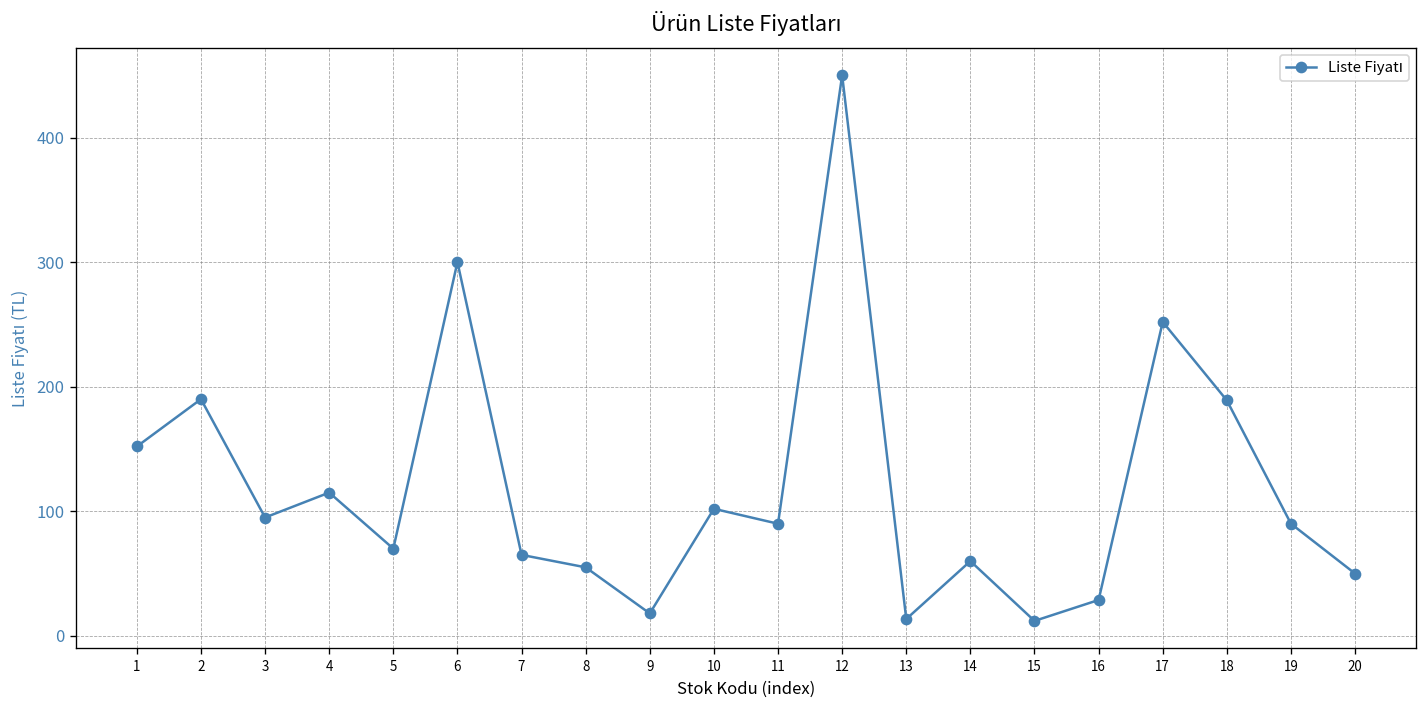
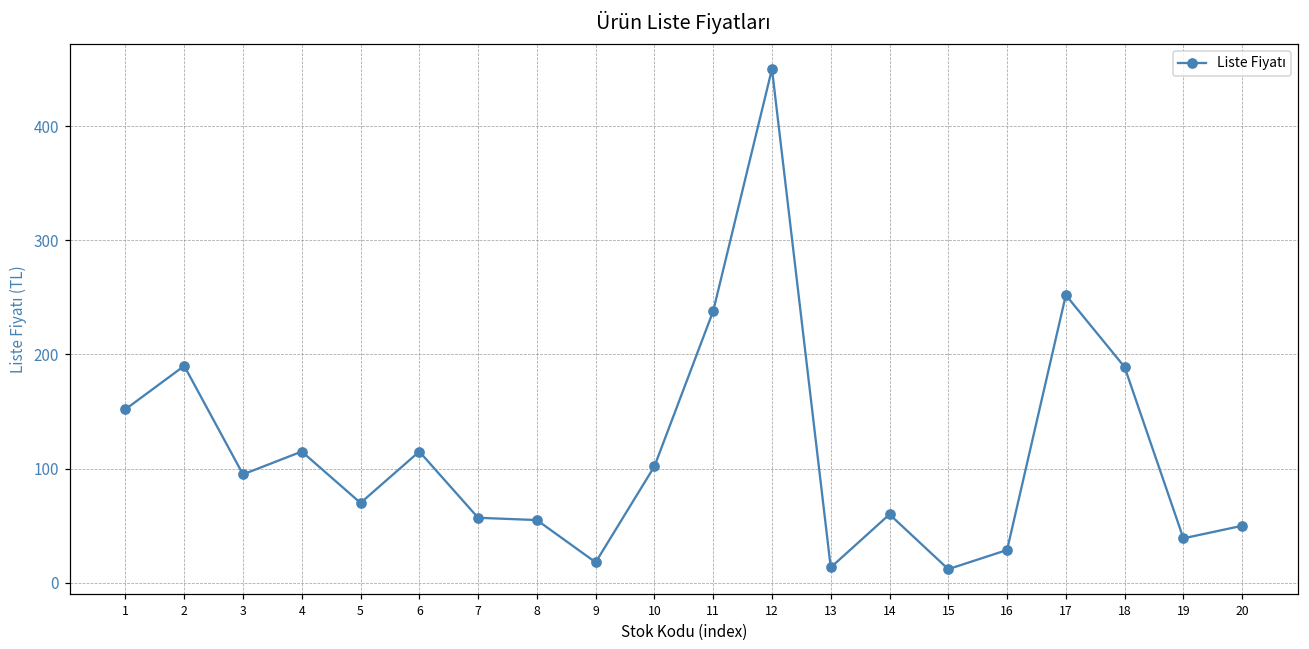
6: 300 -> 115
7: 65 -> 57
11: 90 -> 238
19: 90 -> 39
